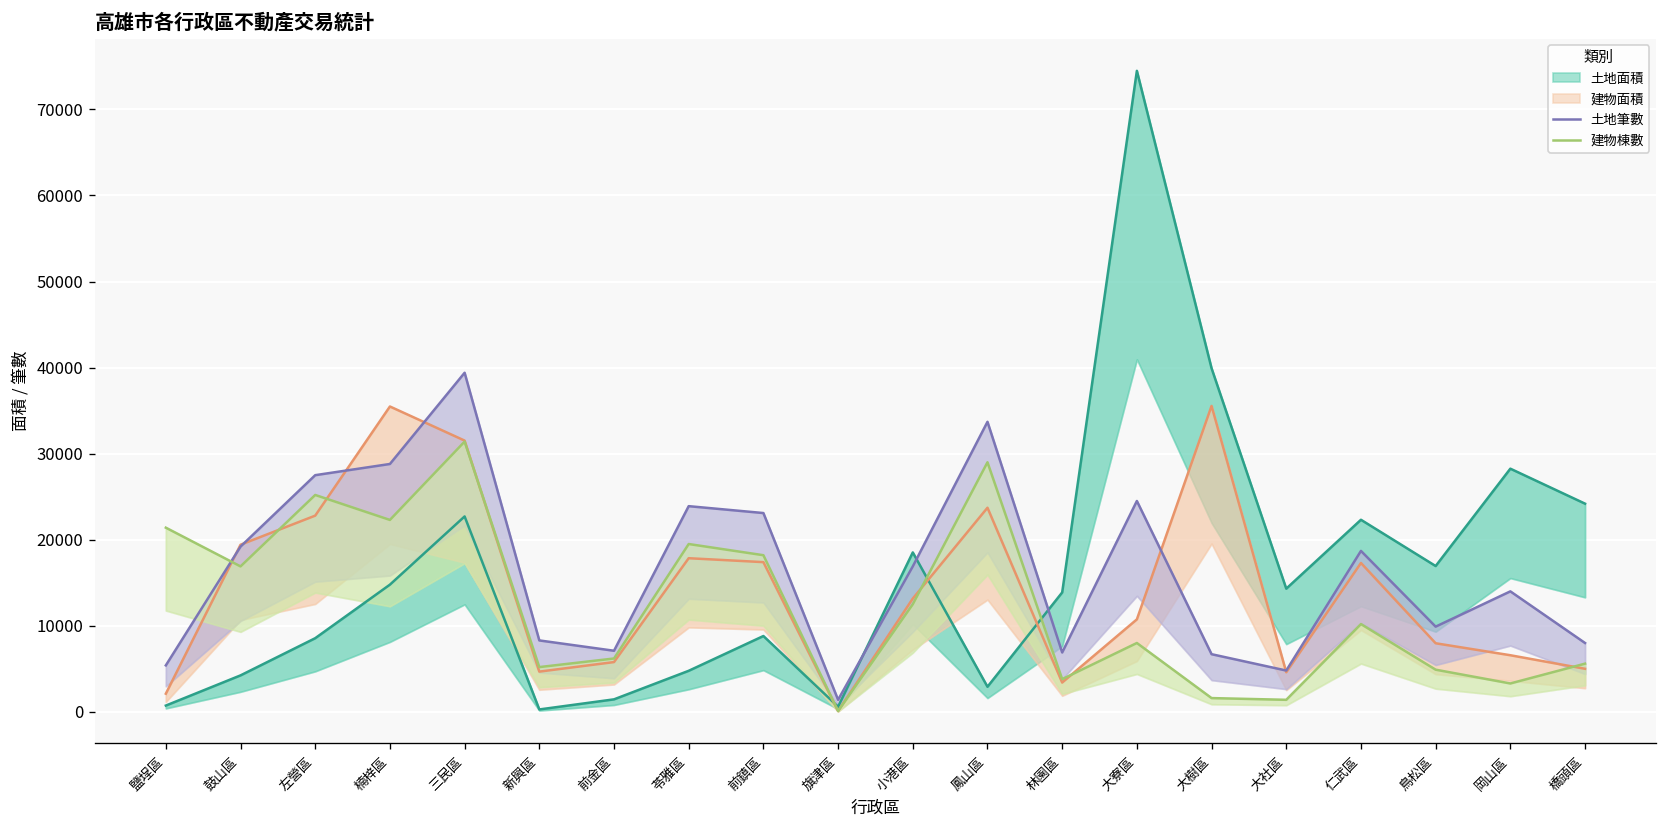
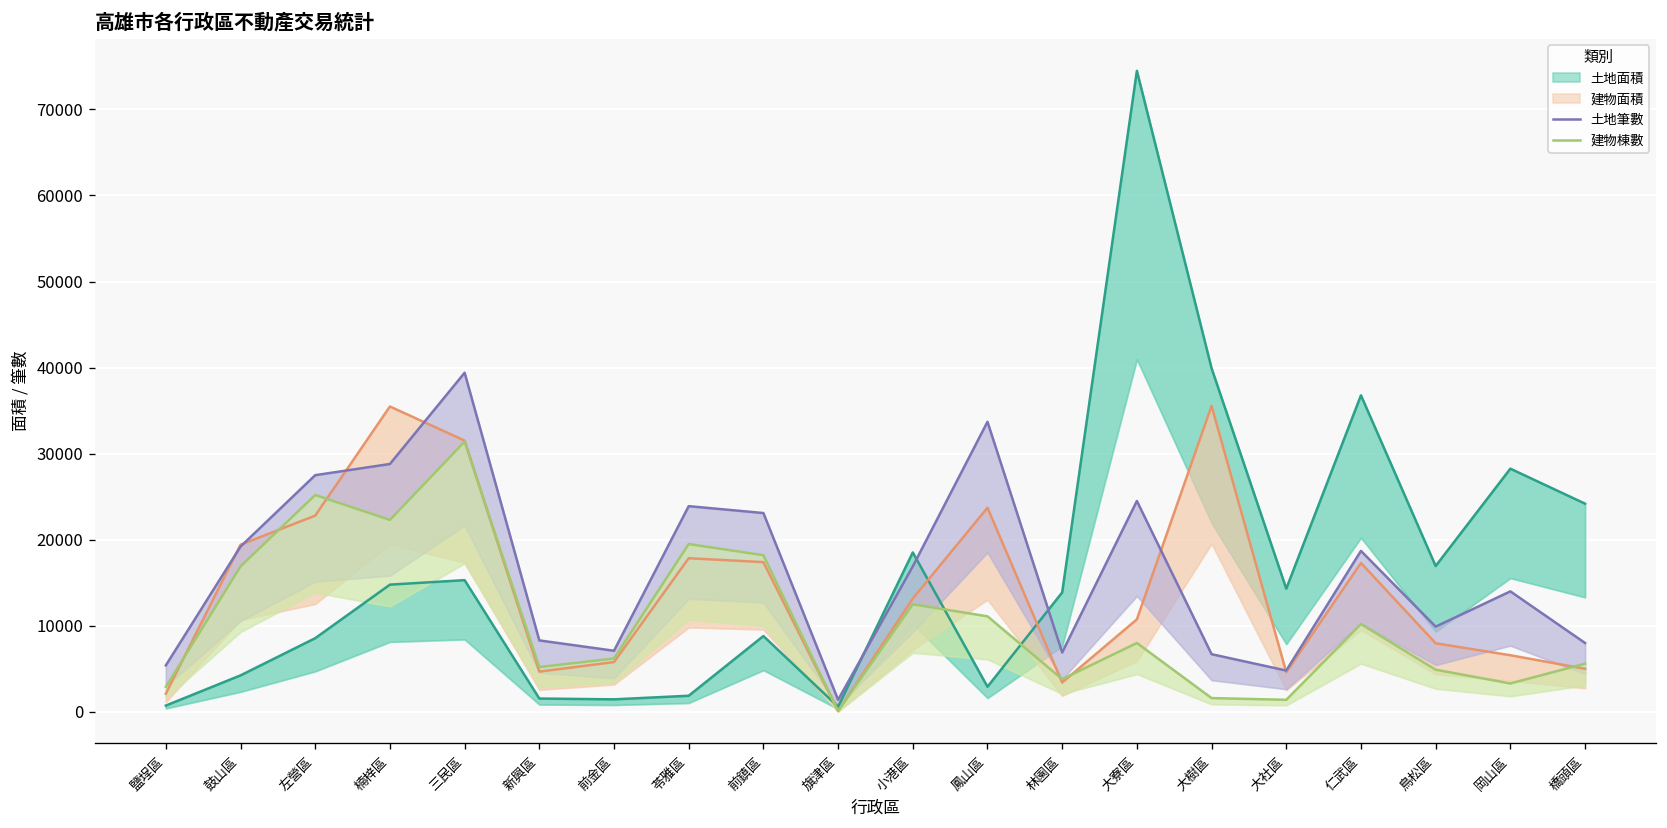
建物棟數, 鹽埕區: 21000 -> 3000
土地面積, 三民區: 23000 -> 15000
土地面積, 新興區: 0 -> 2000
土地面積, 苓雅區: 5000 -> 2000
建物棟數, 鳳山區: 29000 -> 11000
土地面積, 仁武區: 22000 -> 37000
